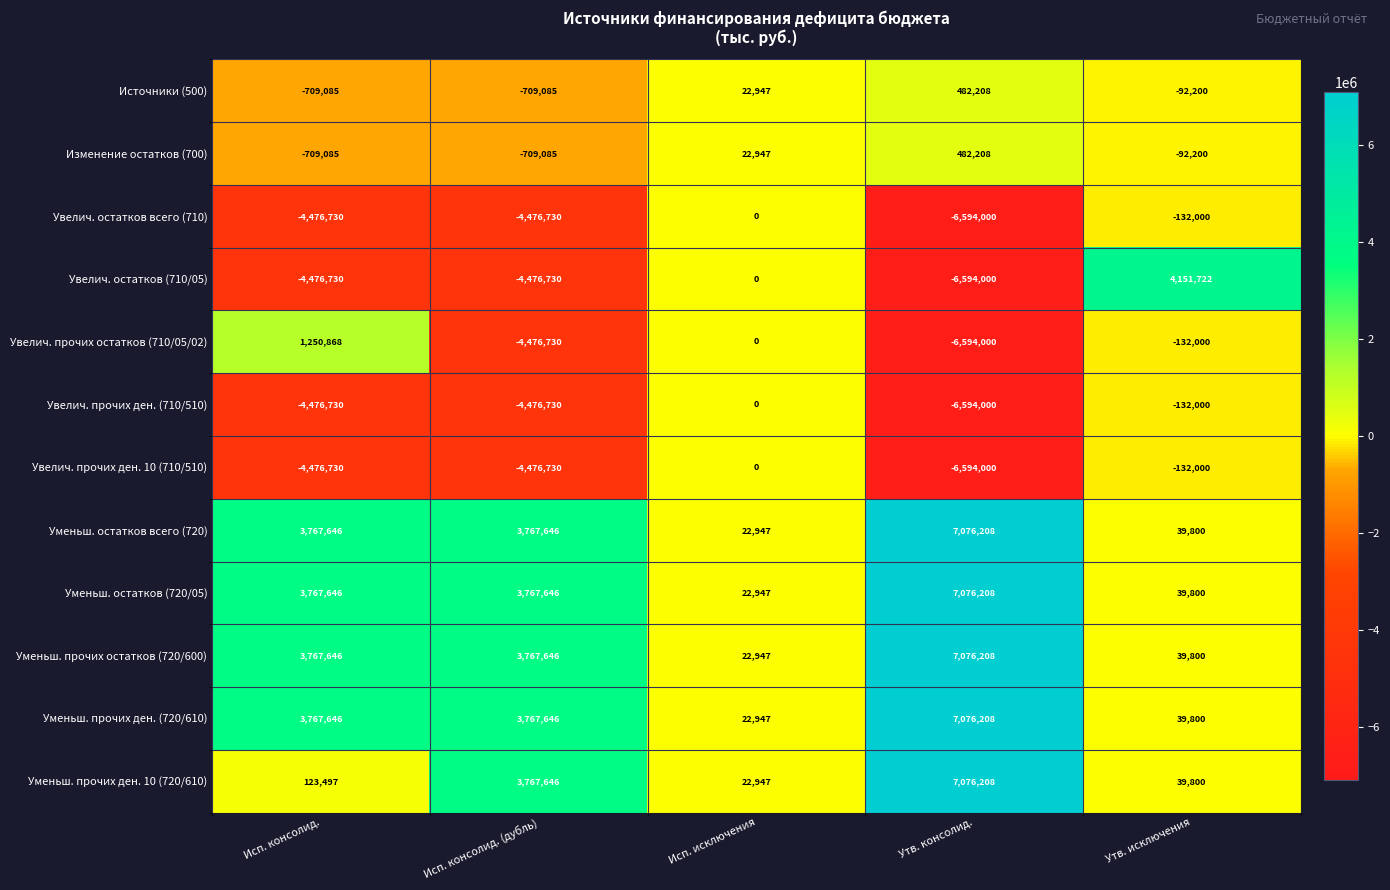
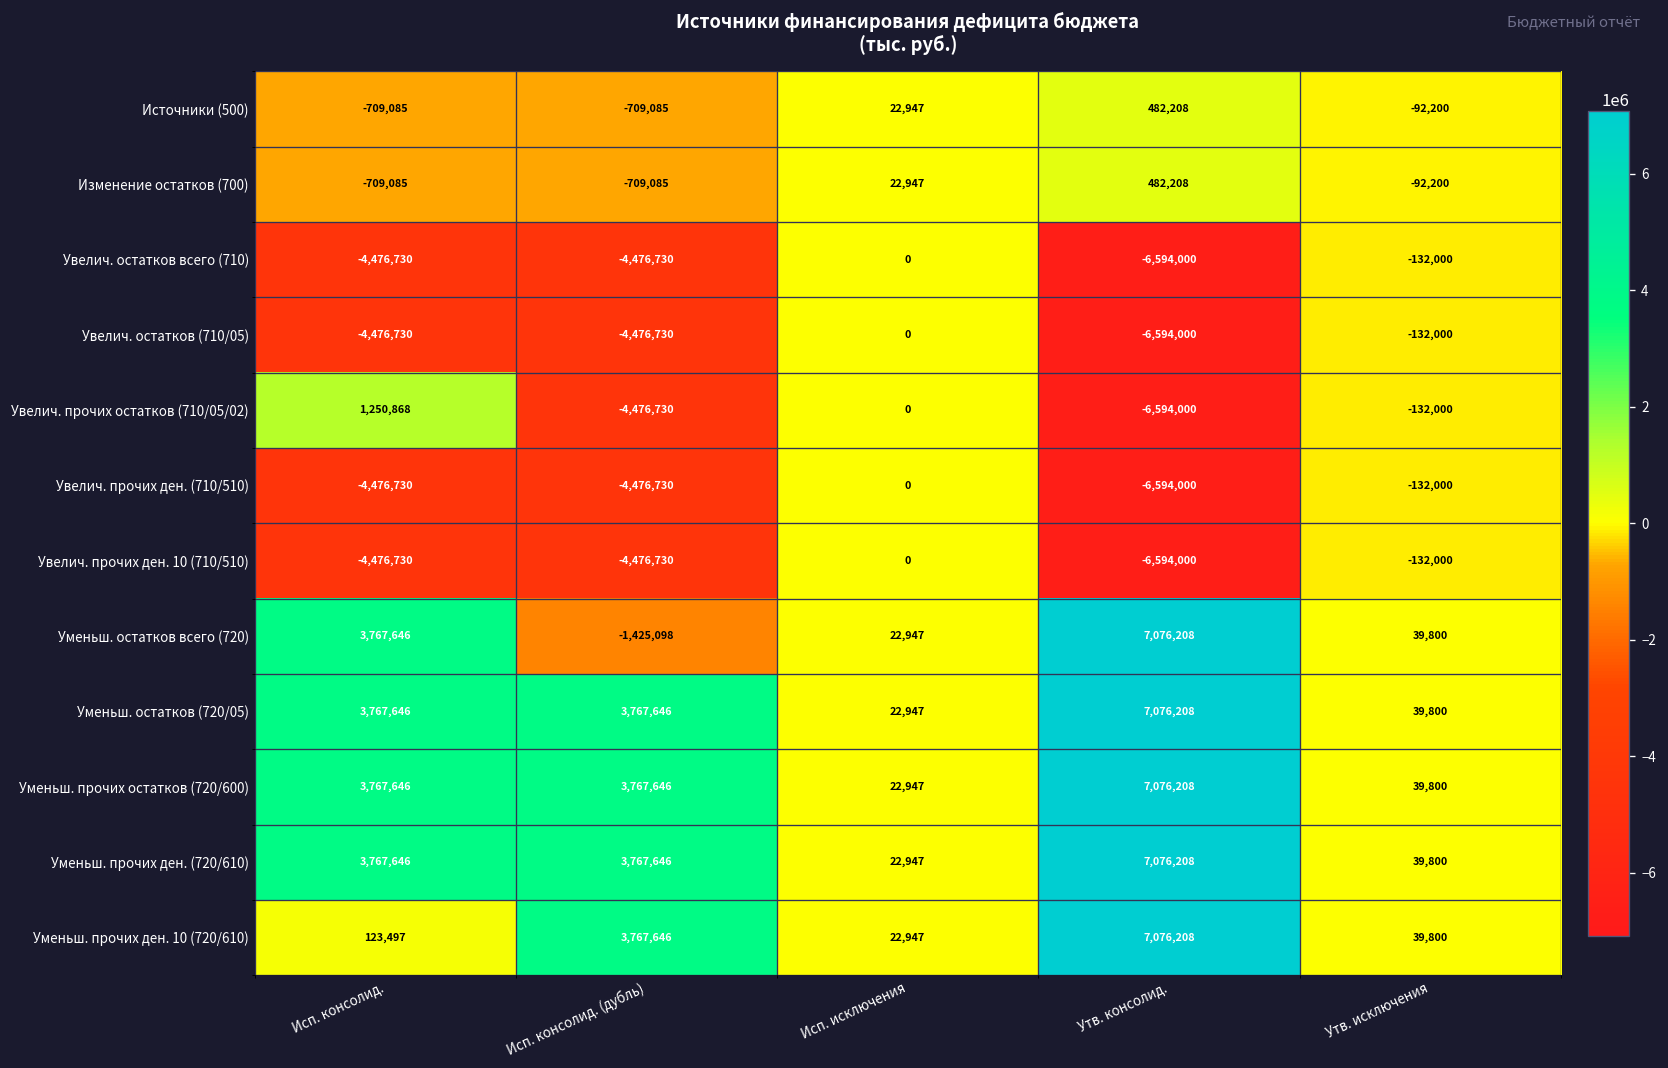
Увелич. остатков (710/05), Утв. исключения: 4,151,722 -> -132,000
Уменьш. остатков всего (720), Исп. консолид. (дубль): 3,767,646 -> -1,425,098
